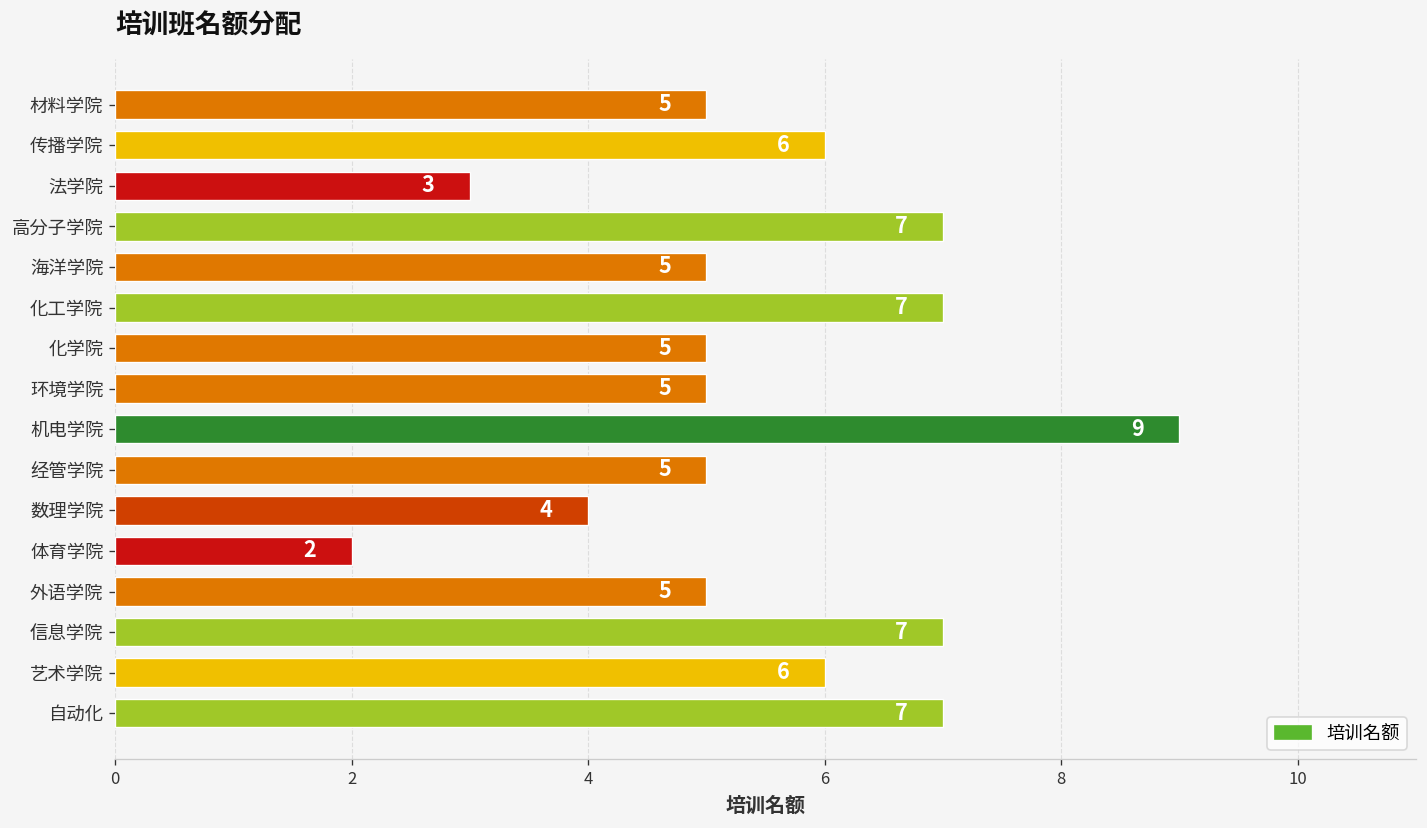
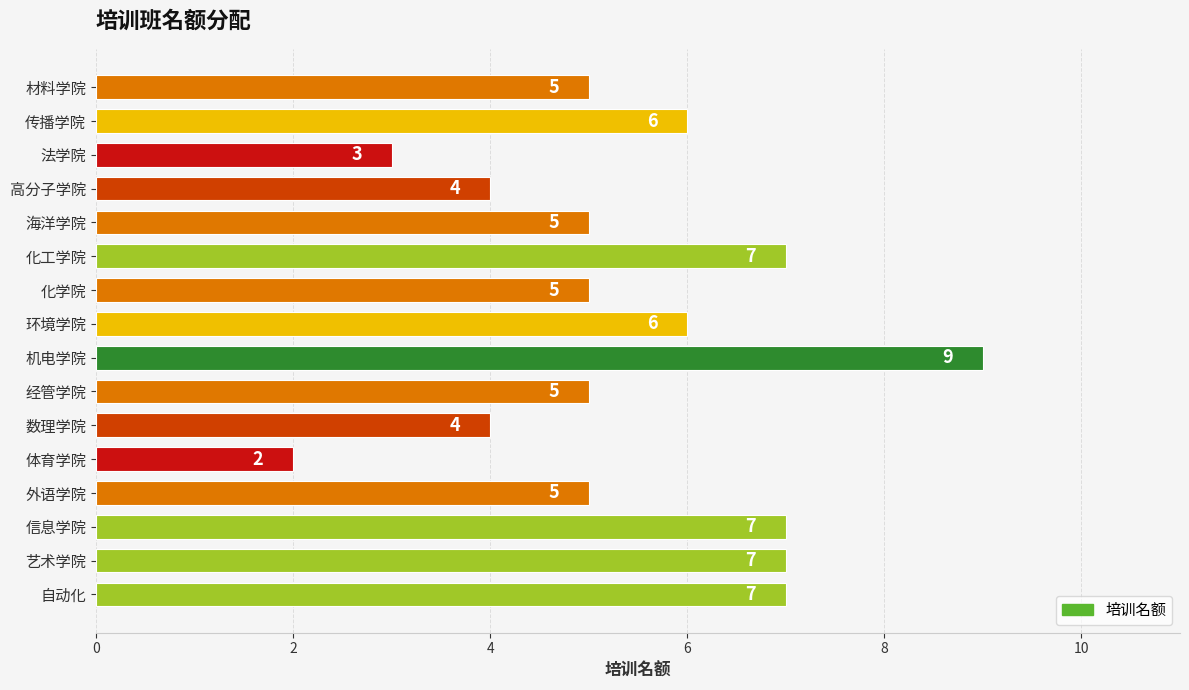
高分子学院: 7 -> 4
环境学院: 5 -> 6
艺术学院: 6 -> 7
